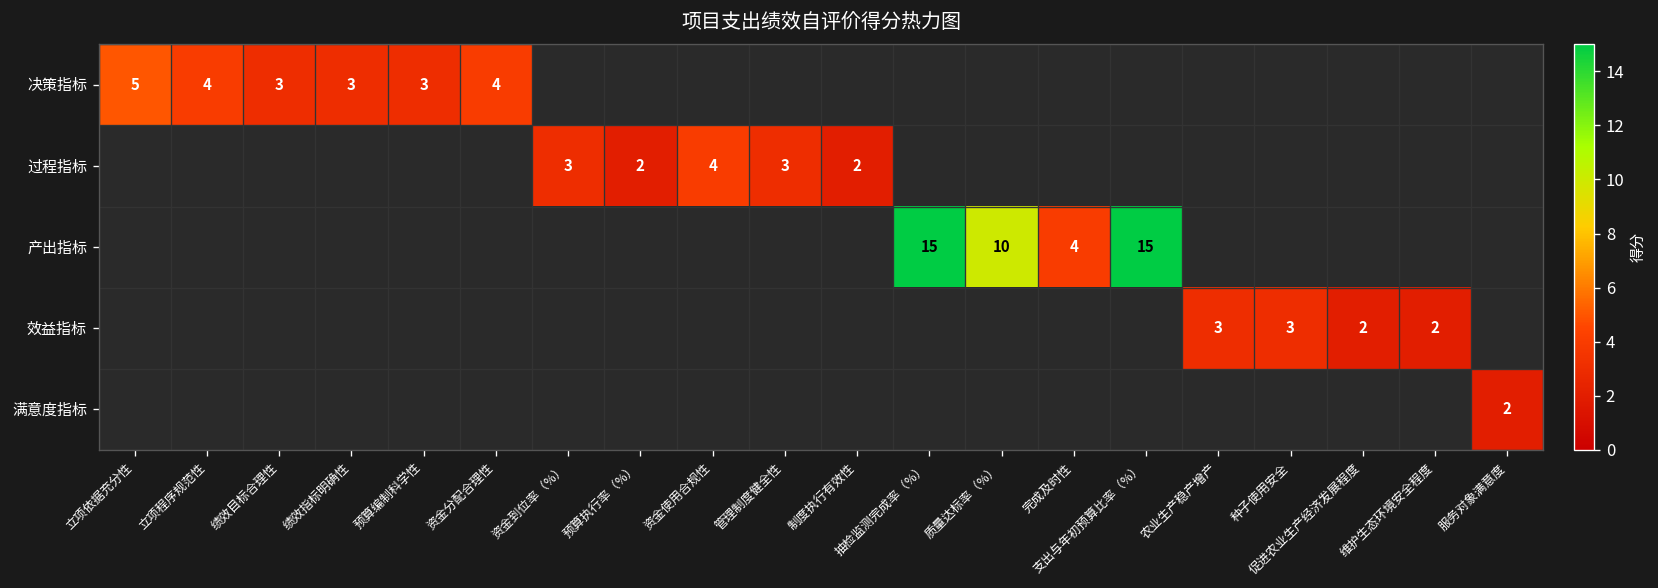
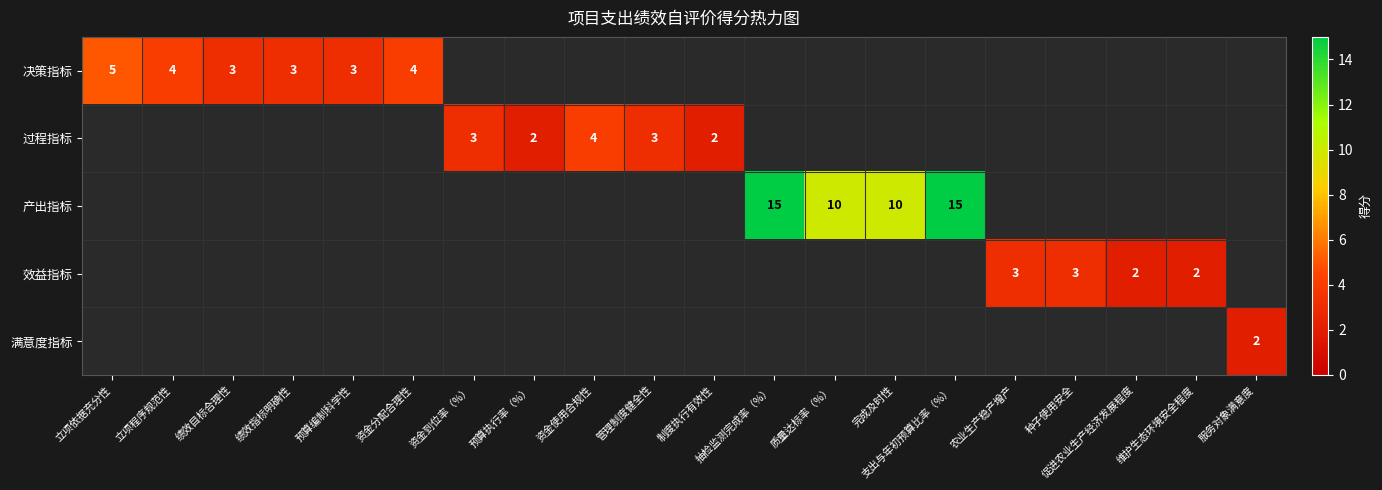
产出指标, 完成及时性: 4 -> 10
